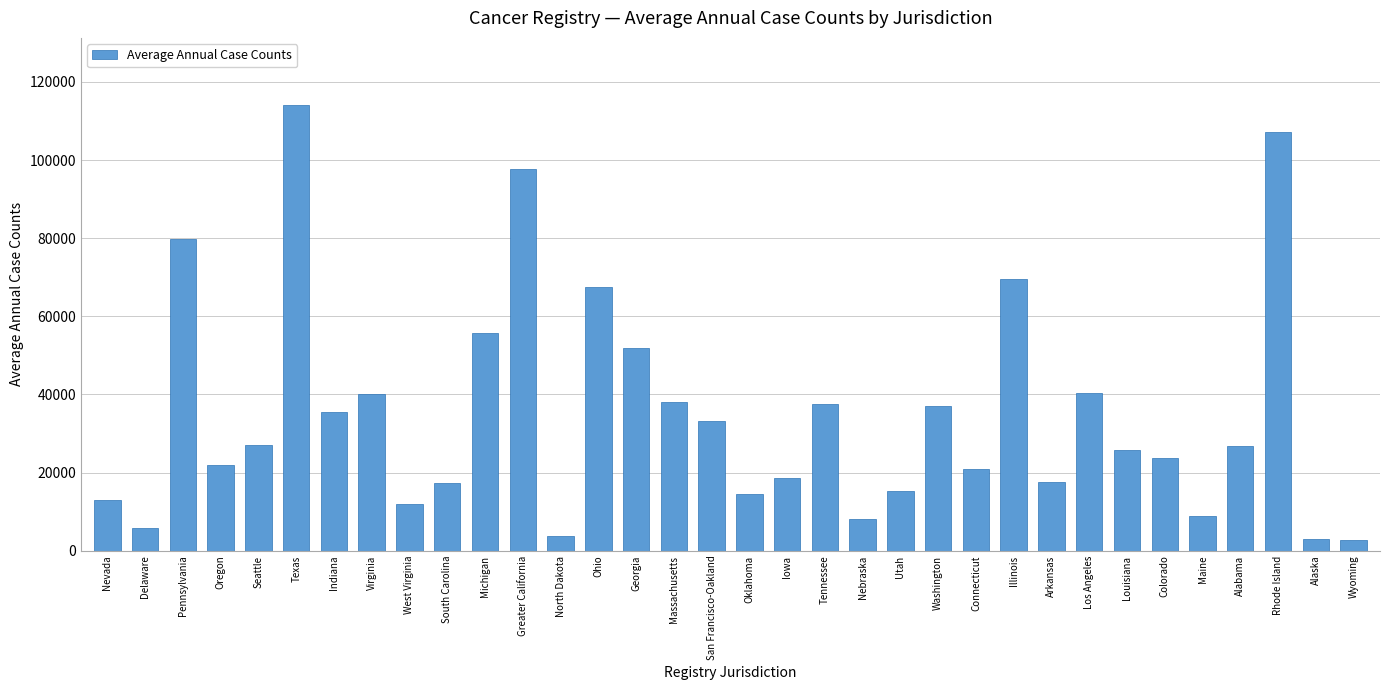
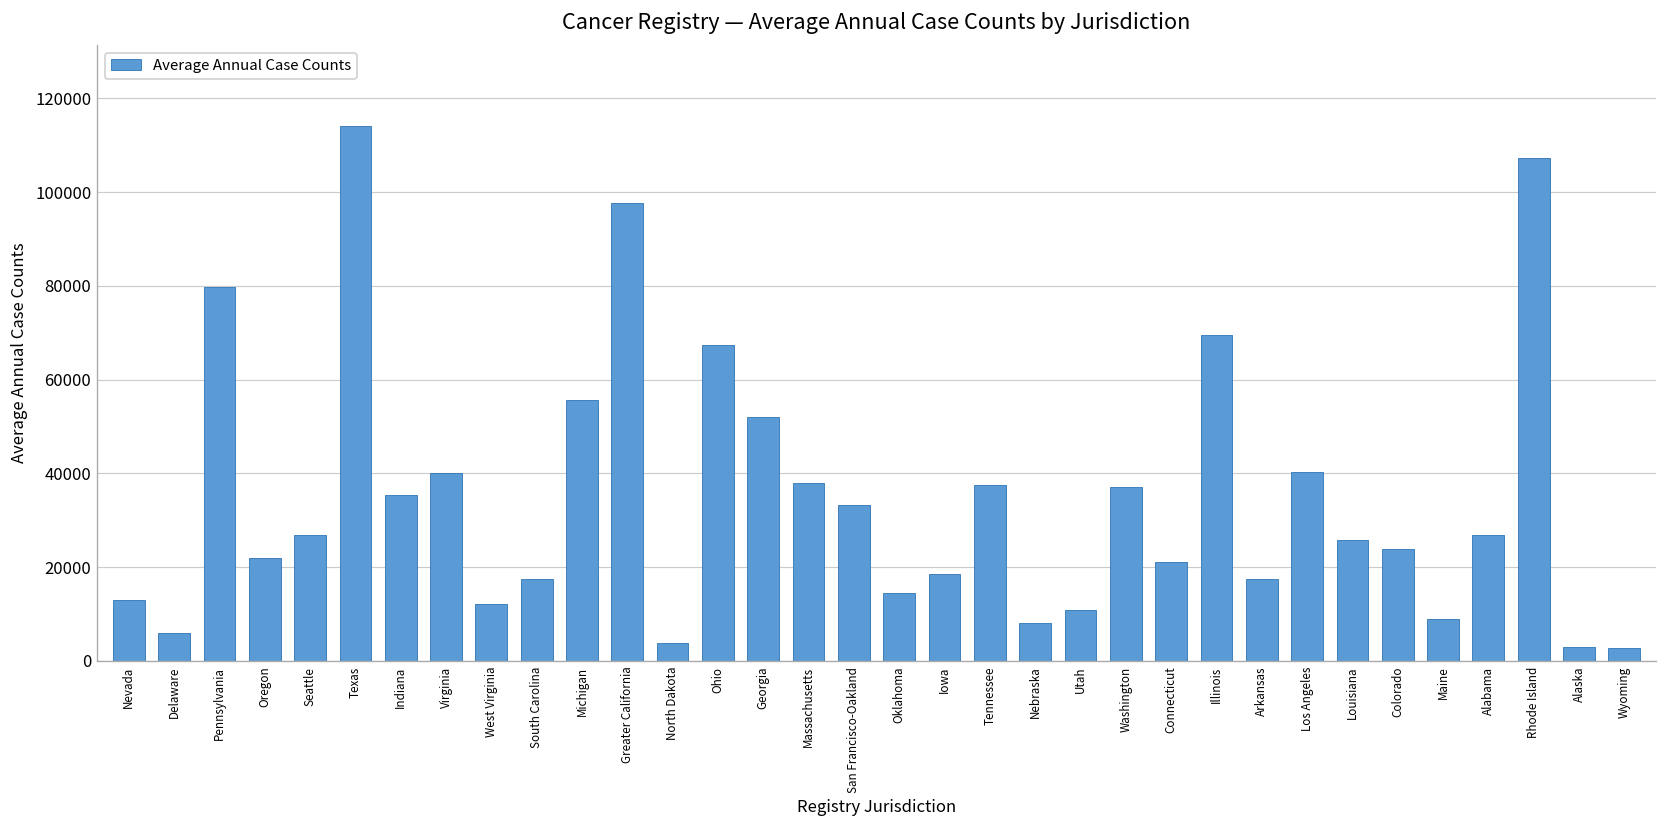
Utah: 15000 -> 11000
